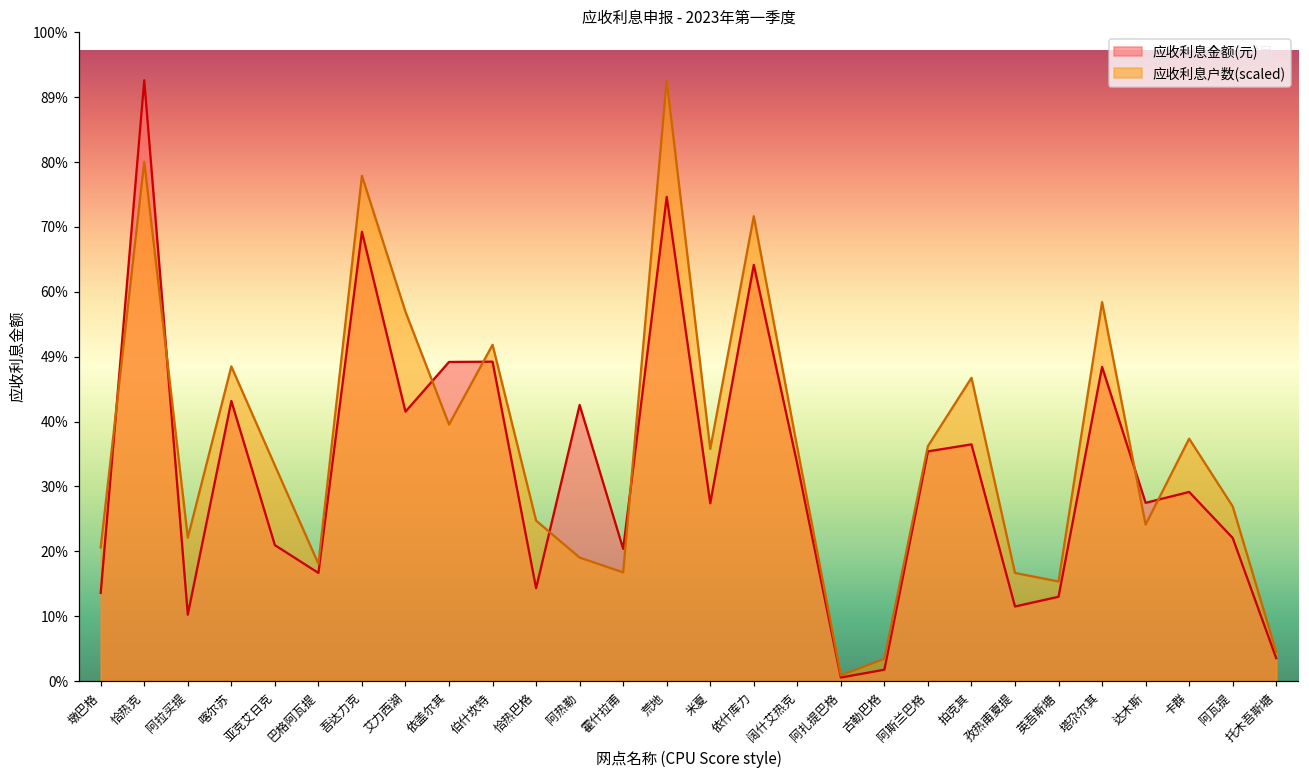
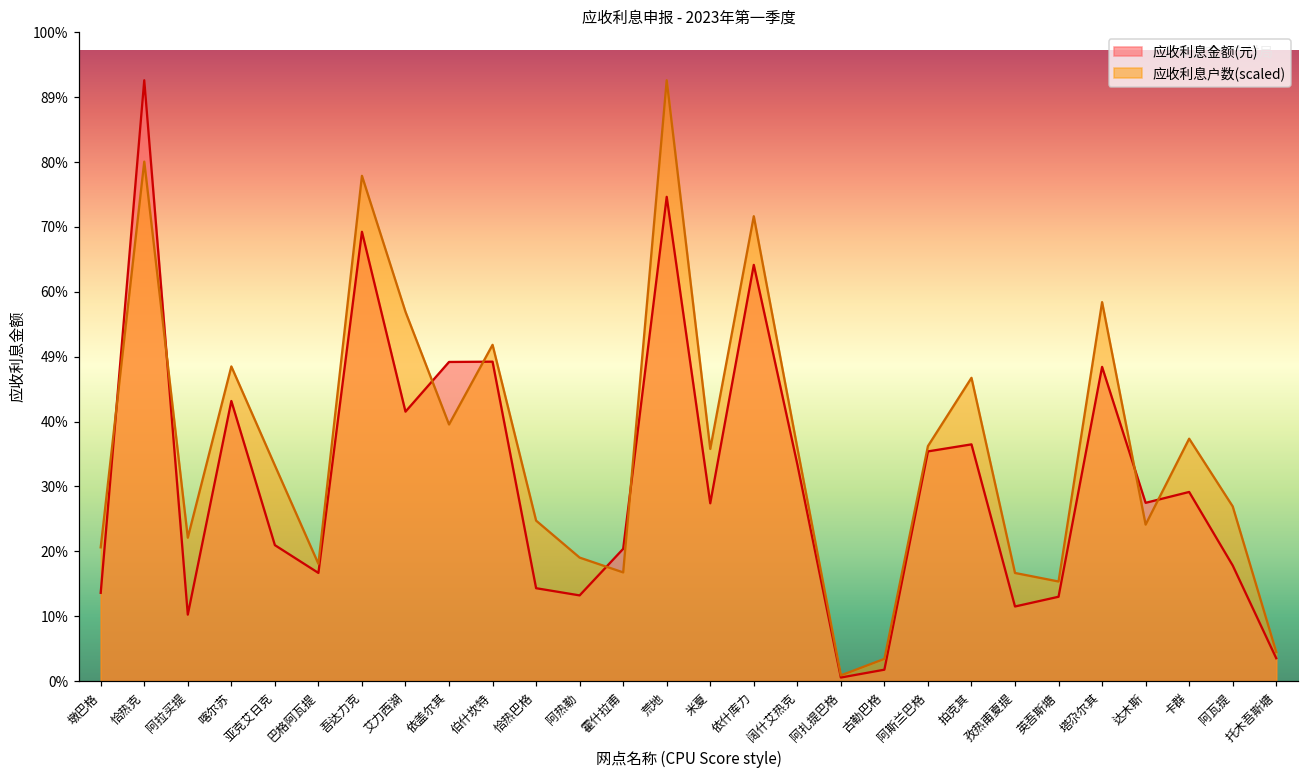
应收利息金额(元), 阿热勒: 43% -> 13%
应收利息金额(元), 阿瓦提: 22% -> 18%
